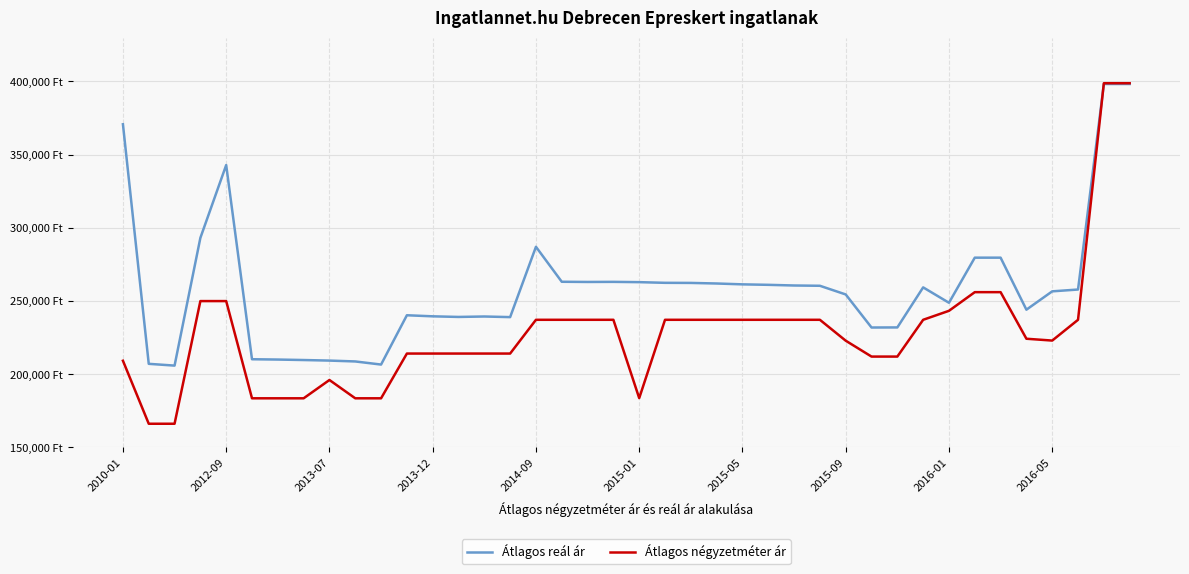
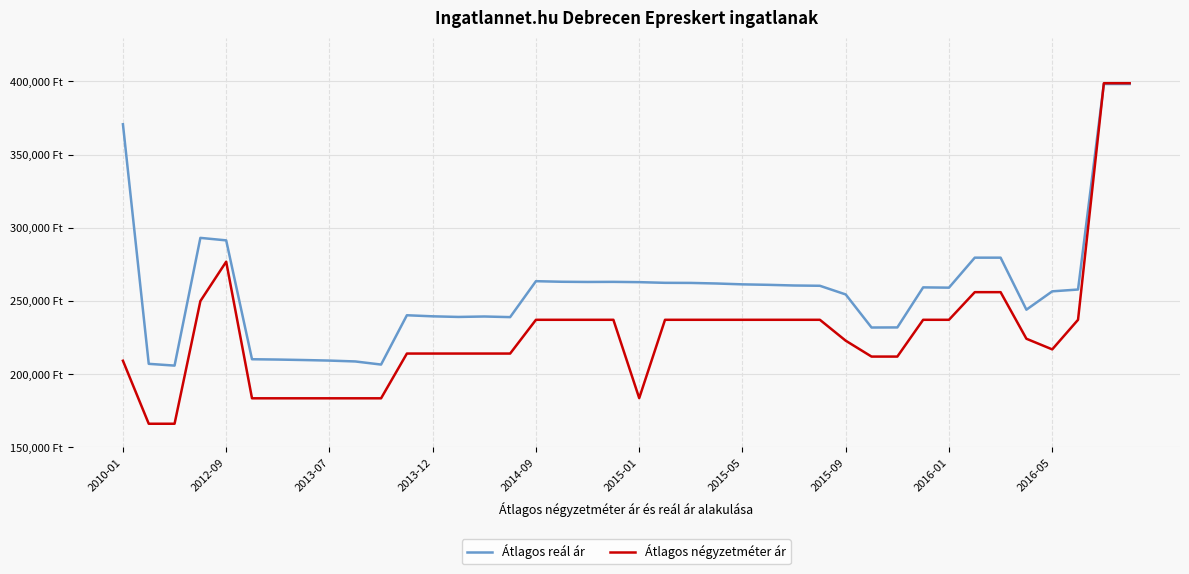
Átlagos reál ár, 2012-09: 343,000 Ft -> 291,000 Ft
Átlagos négyzetméter ár, 2012-09: 250,000 Ft -> 277,000 Ft
Átlagos négyzetméter ár, 2013-07: 196,000 Ft -> 183,000 Ft
Átlagos reál ár, 2014-09: 287,000 Ft -> 264,000 Ft
Átlagos reál ár, 2016-01: 249,000 Ft -> 259,000 Ft
Átlagos négyzetméter ár, 2016-01: 243,000 Ft -> 237,000 Ft
Átlagos négyzetméter ár, 2016-05: 223,000 Ft -> 217,000 Ft
